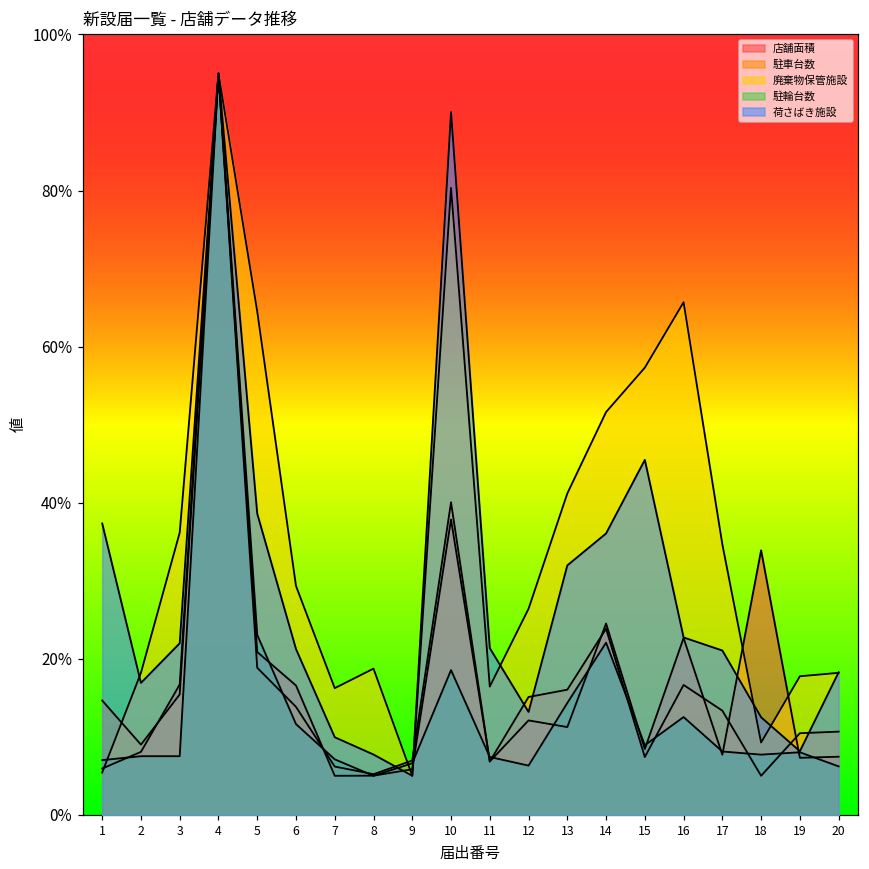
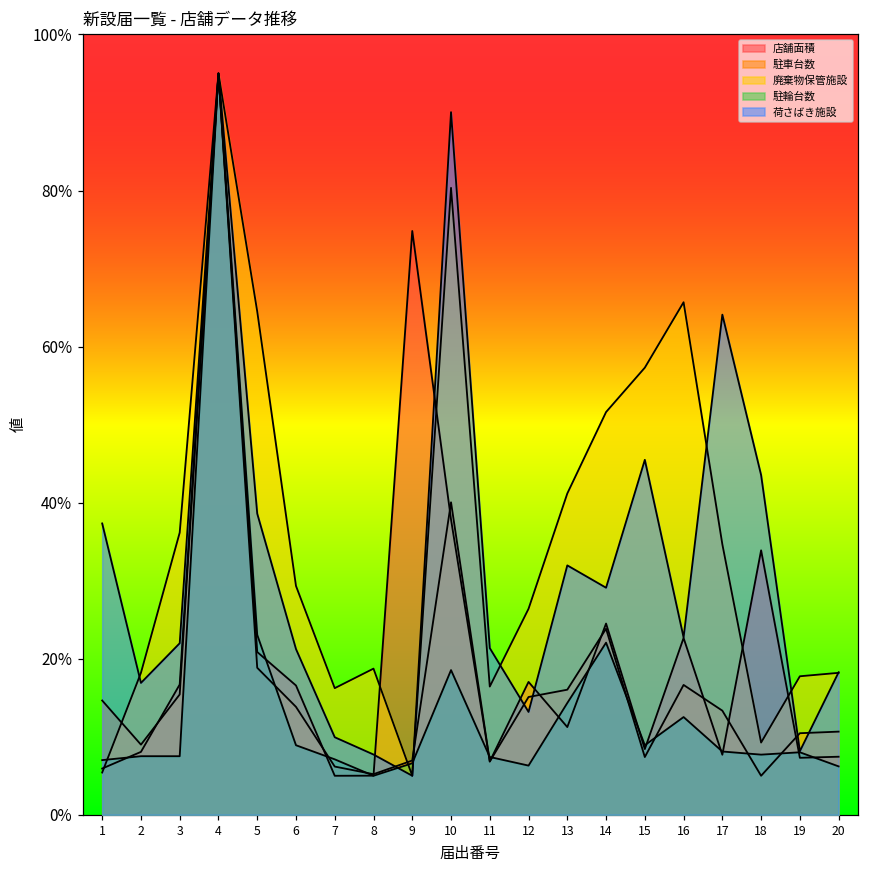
駐輪台数, 6: 12% -> 9%
店舗面積, 9: 6% -> 75%
店舗面積, 12: 12% -> 17%
荷さばき施設, 14: 36% -> 29%
荷さばき施設, 17: 21% -> 64%
荷さばき施設, 18: 12% -> 44%
